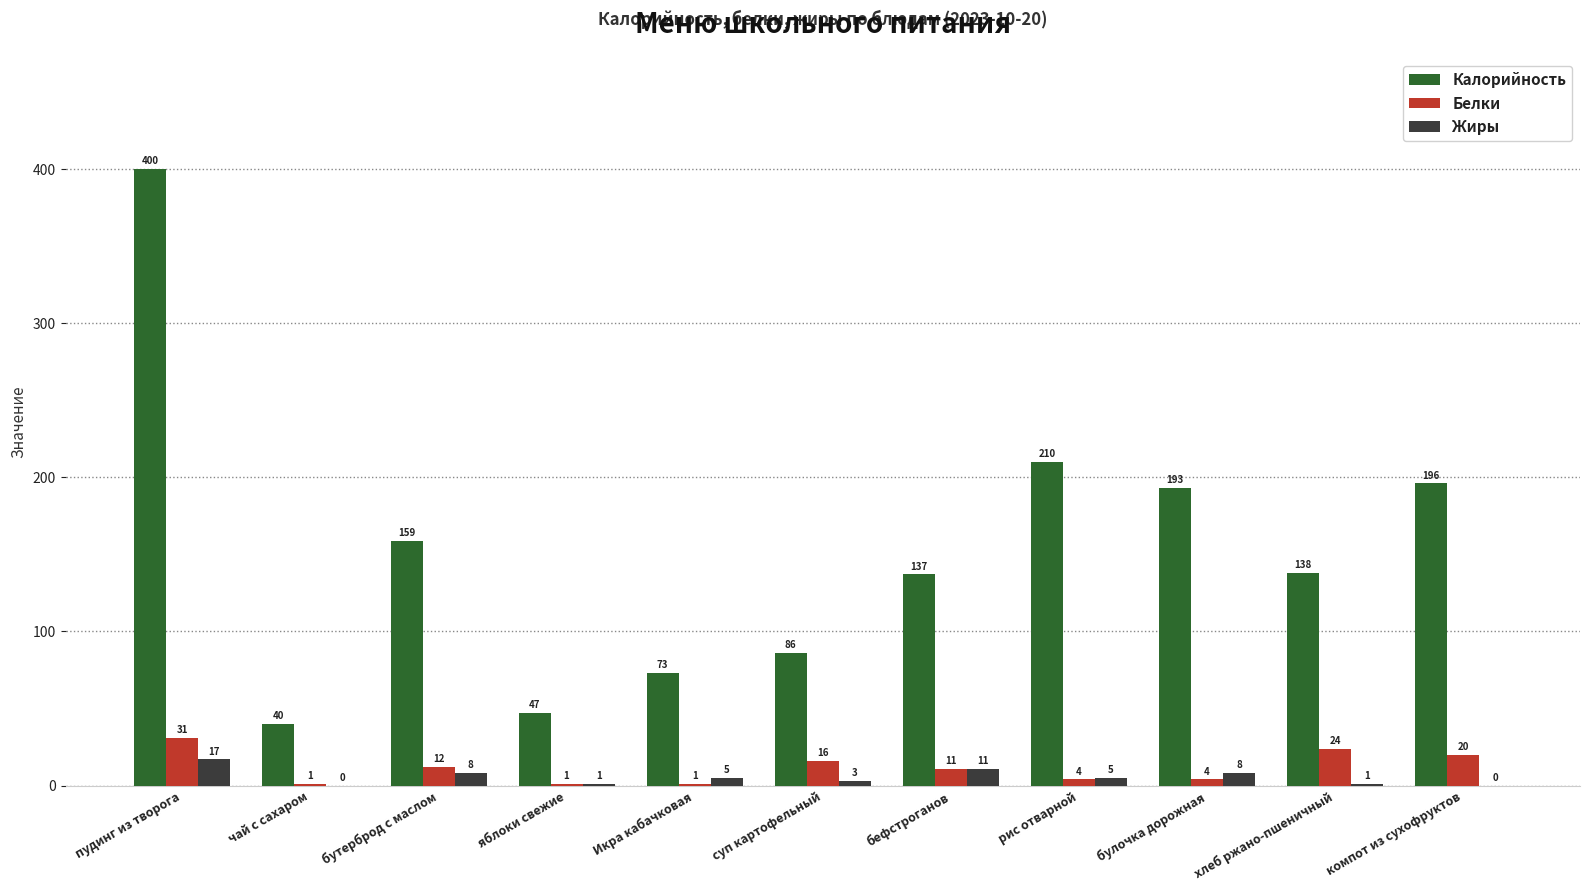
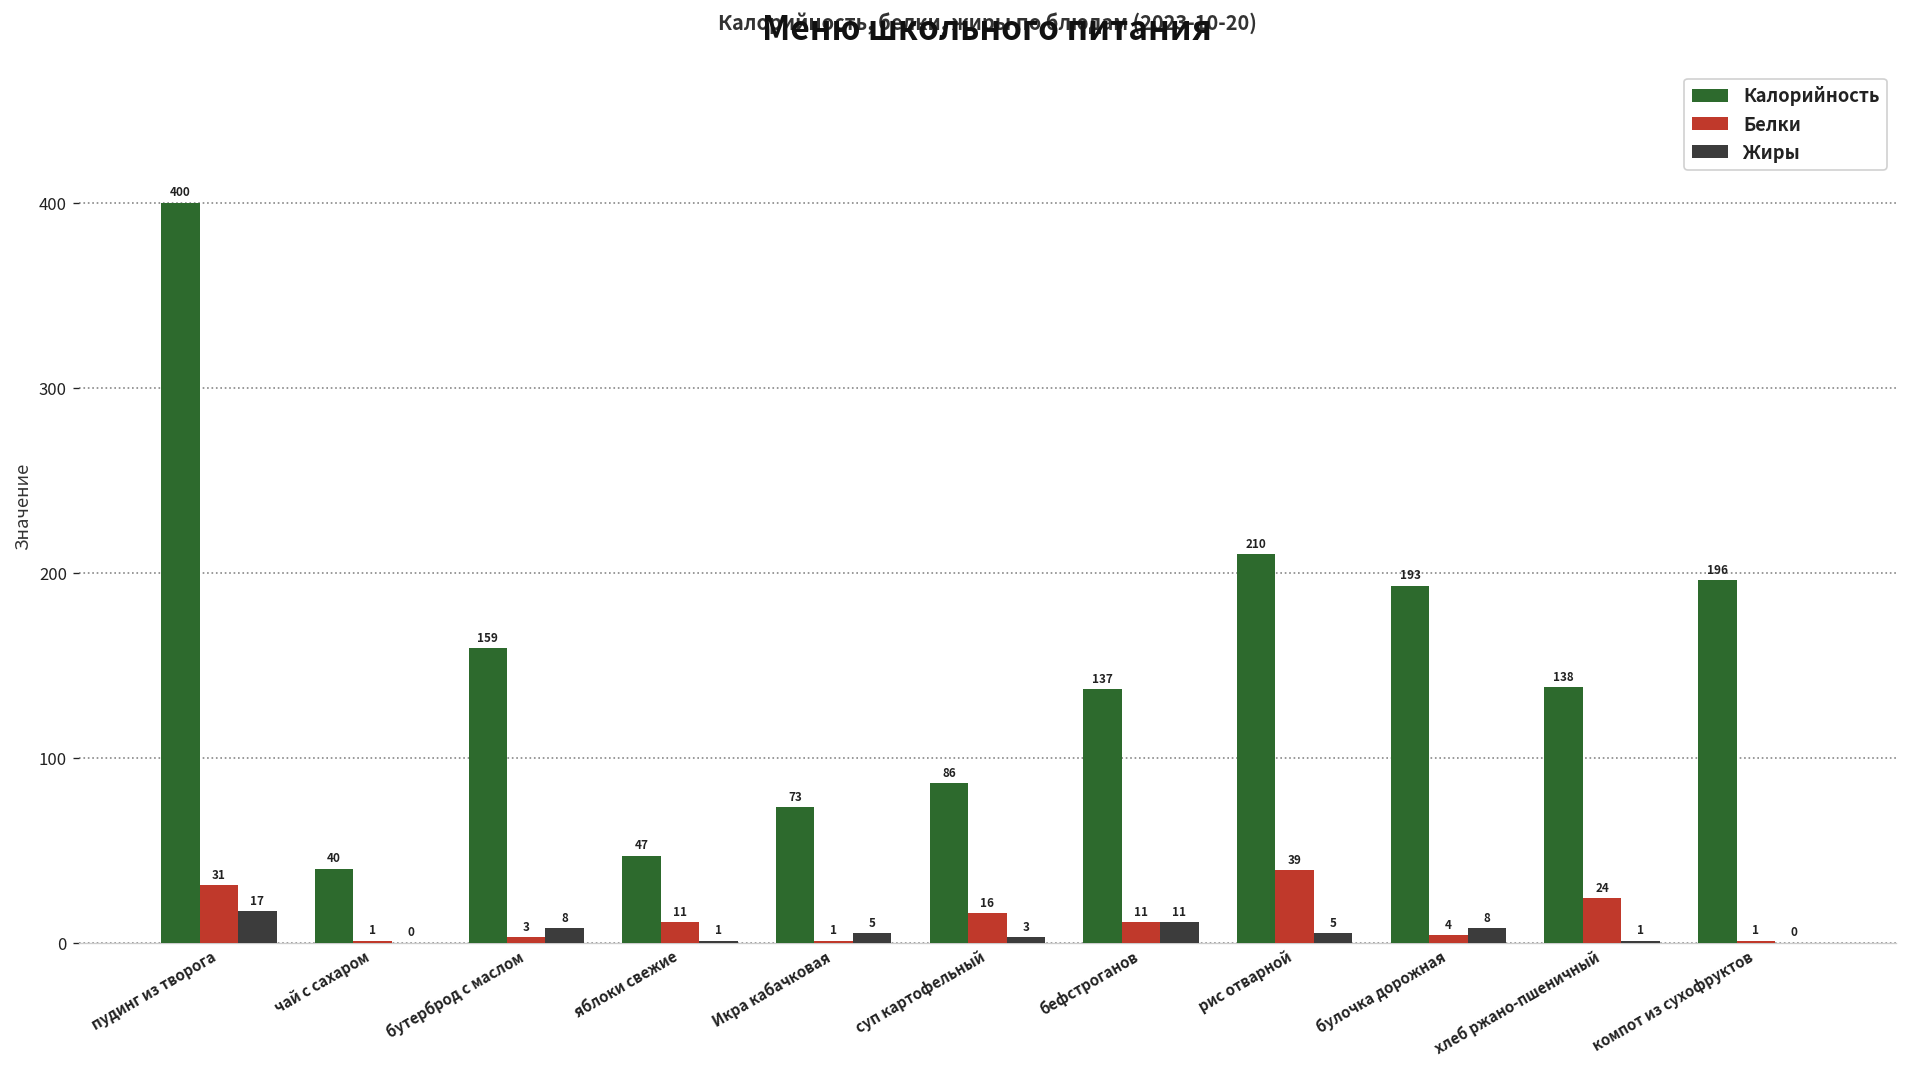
Белки, бутерброд с маслом: 12 -> 3
Белки, яблоки свежие: 1 -> 11
Белки, рис отварной: 4 -> 39
Белки, компот из сухофруктов: 20 -> 1
